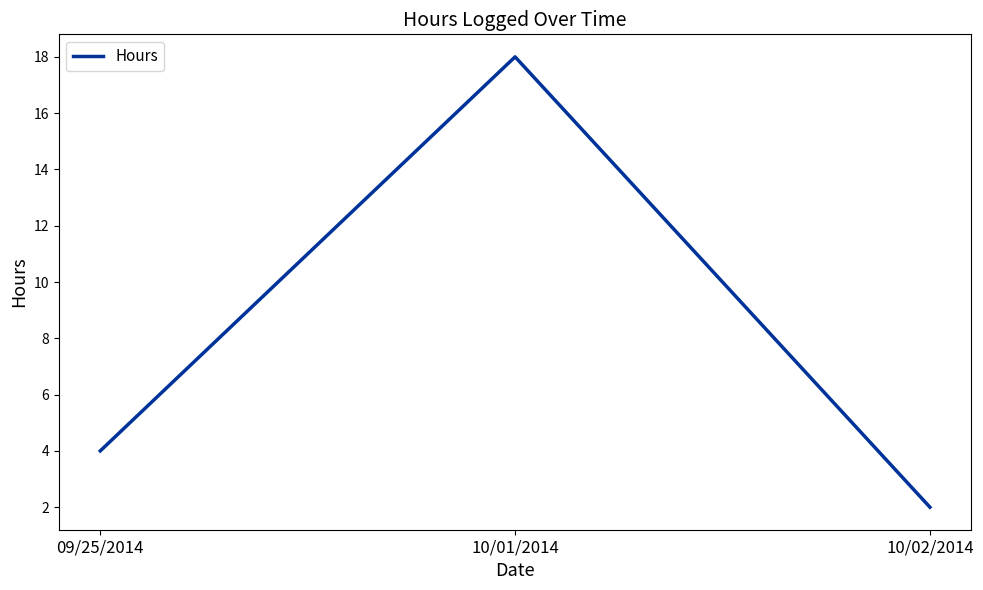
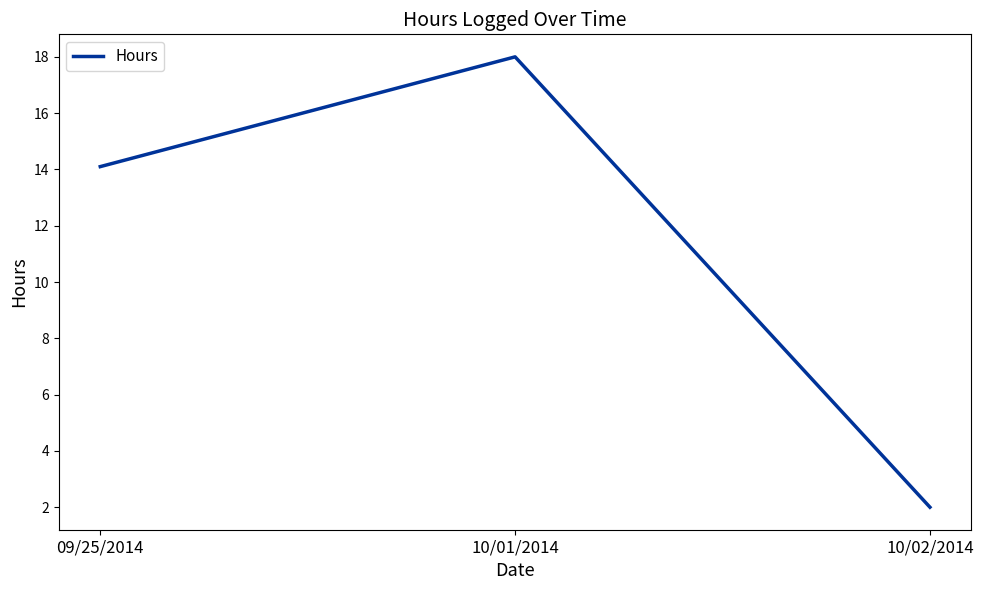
09/25/2014: 4.0 -> 14.1
